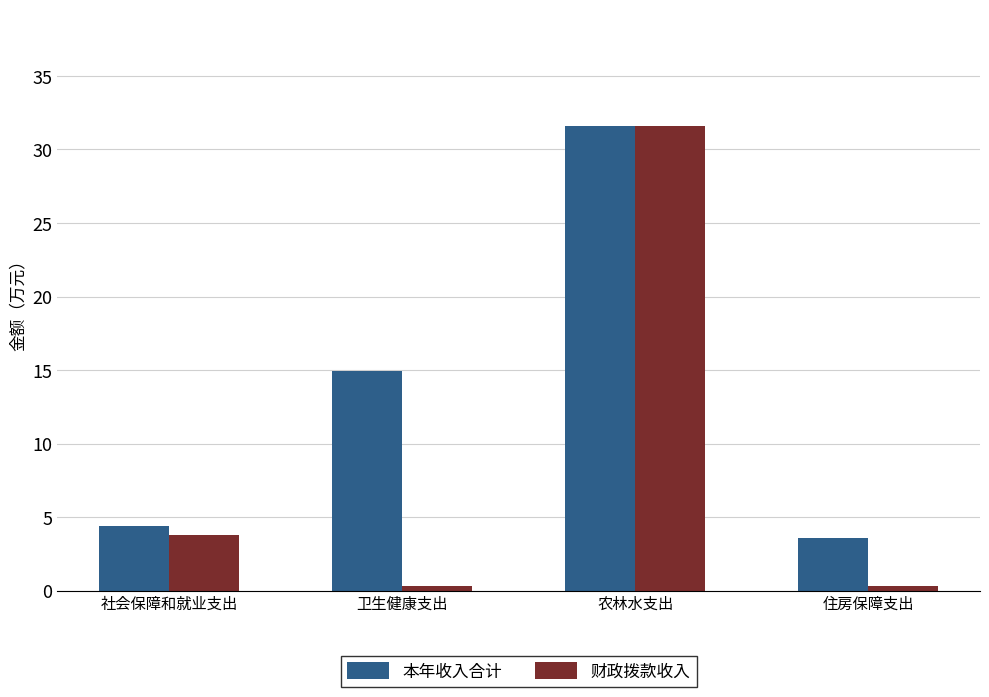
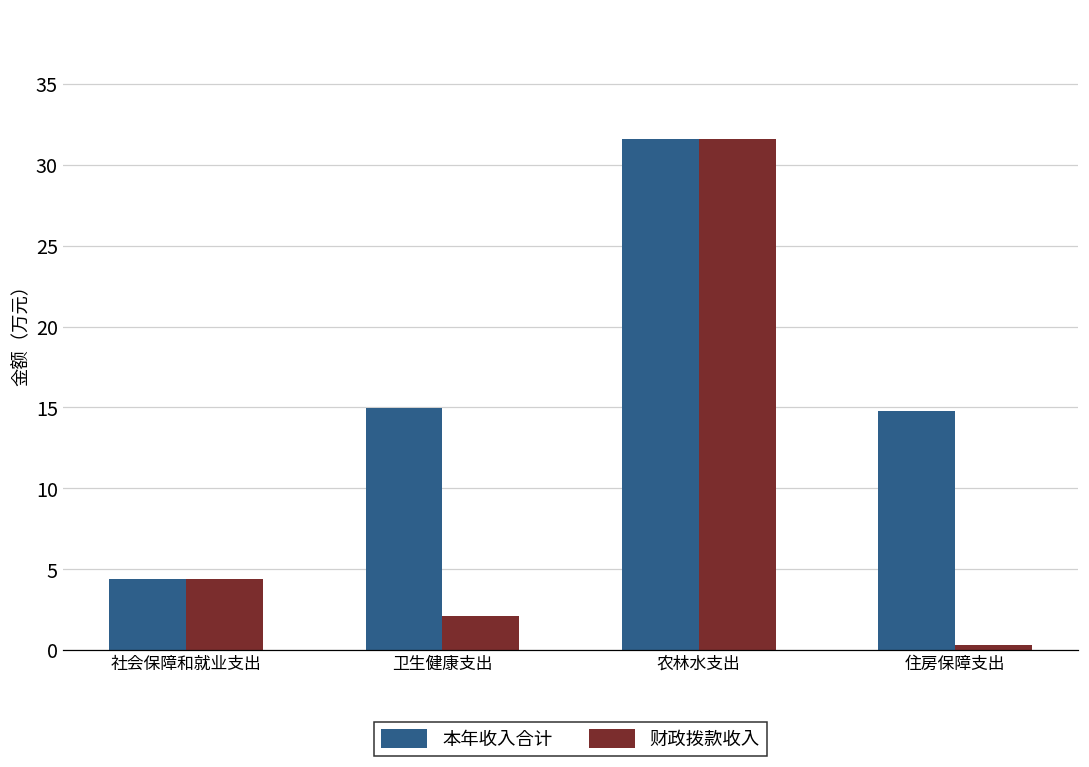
财政拨款收入, 社会保障和就业支出: 3.8 -> 4.4
财政拨款收入, 卫生健康支出: 0.4 -> 2.1
本年收入合计, 住房保障支出: 3.6 -> 14.8
